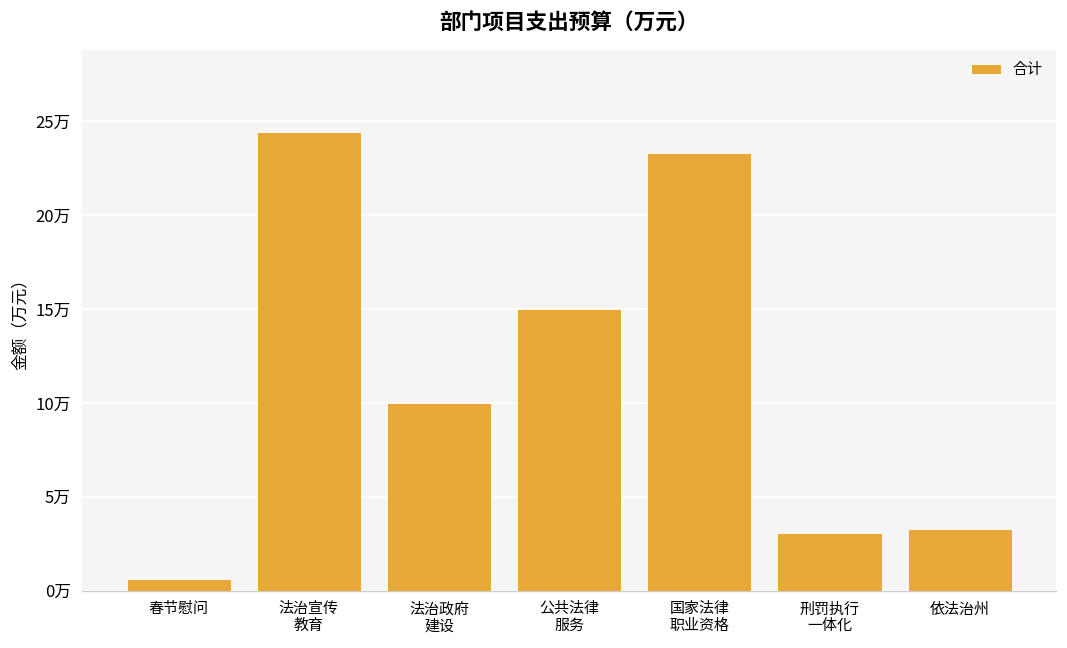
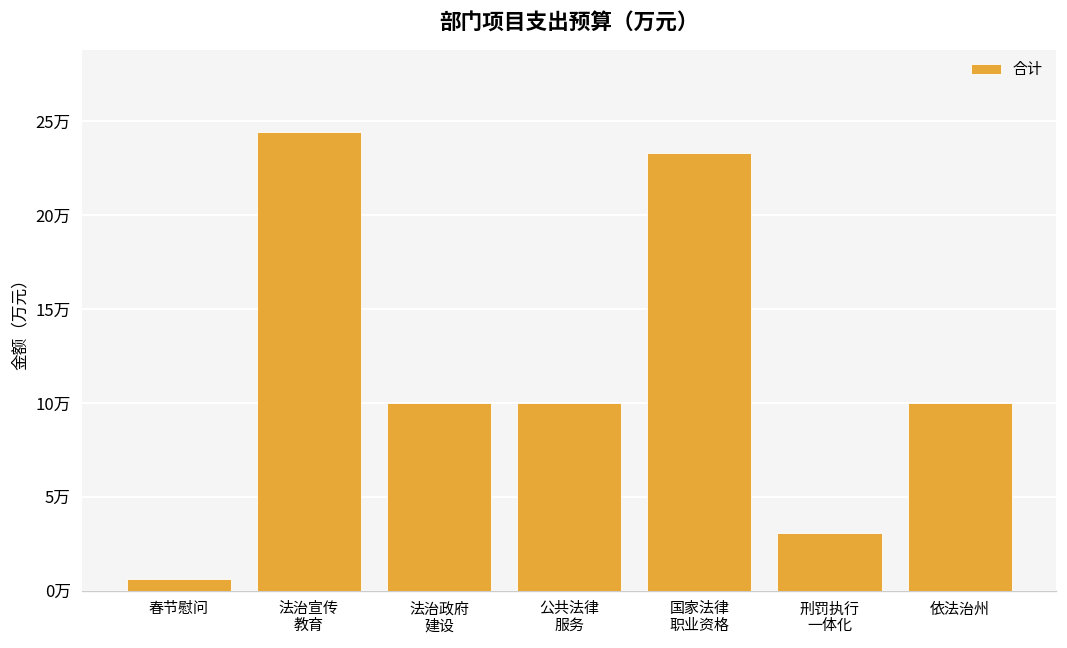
公共法律 服务: 15万 -> 10万
依法治州: 3.3万 -> 10.0万
